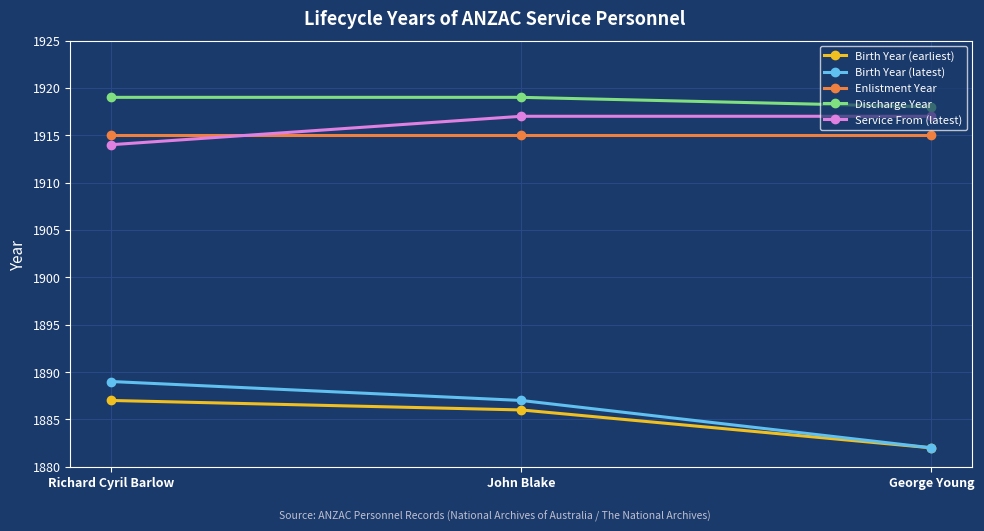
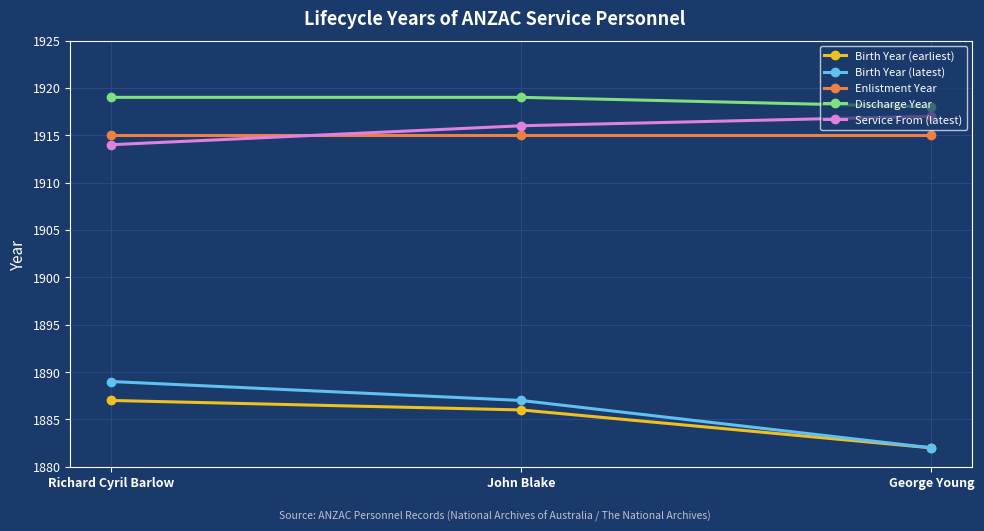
Service From (latest), John Blake: 1917 -> 1916
